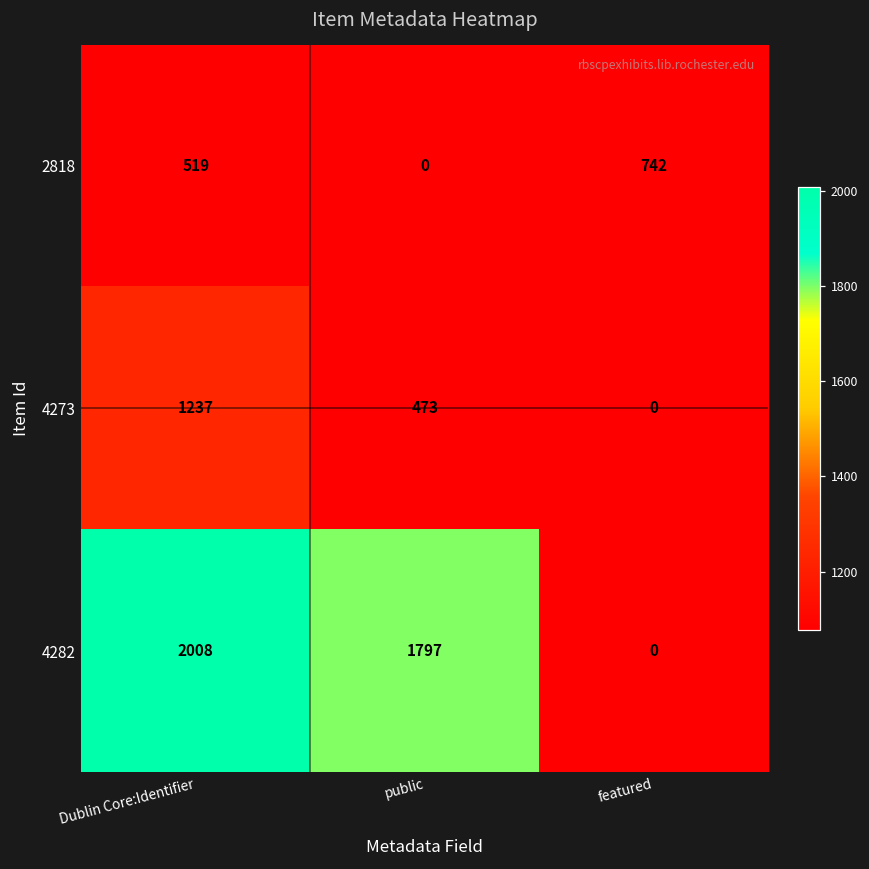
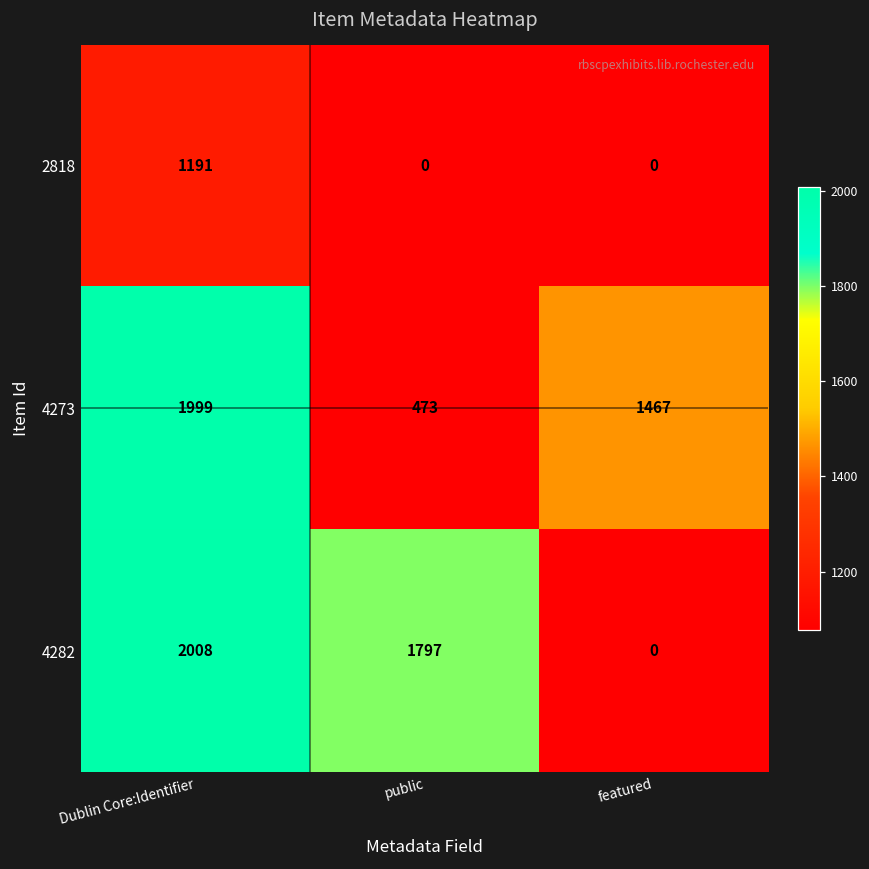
2818, Dublin Core:Identifier: 519 -> 1191
2818, featured: 742 -> 0
4273, Dublin Core:Identifier: 1237 -> 1999
4273, featured: 0 -> 1467
